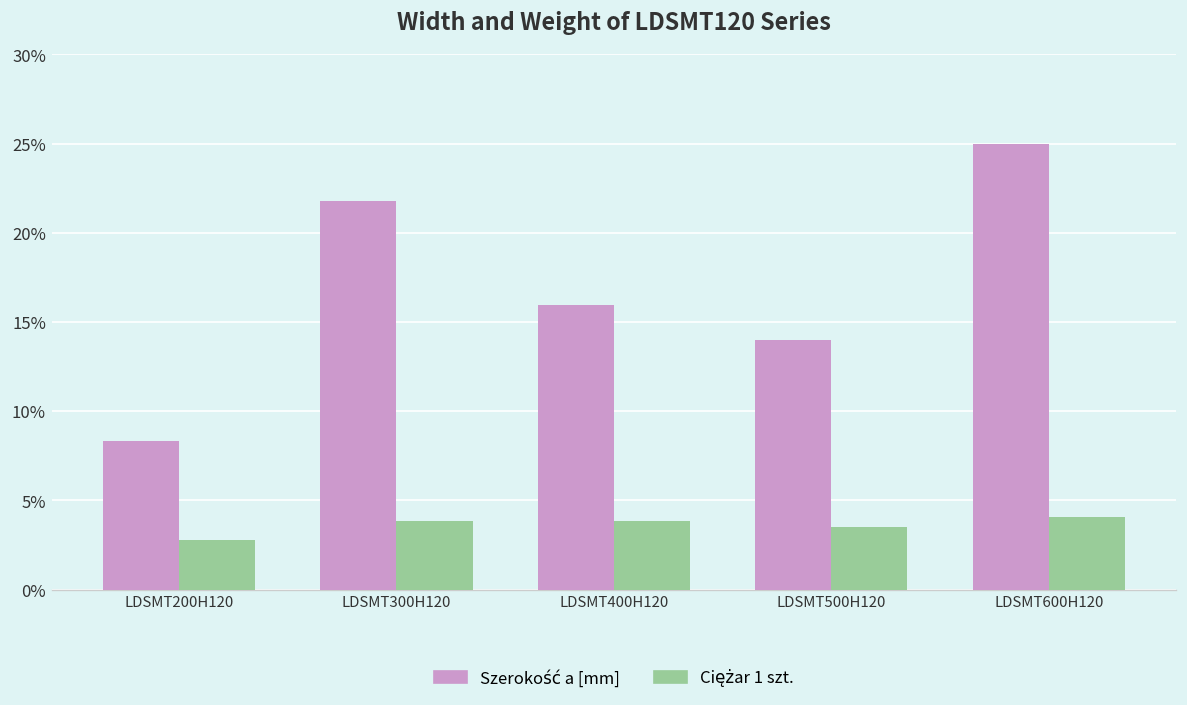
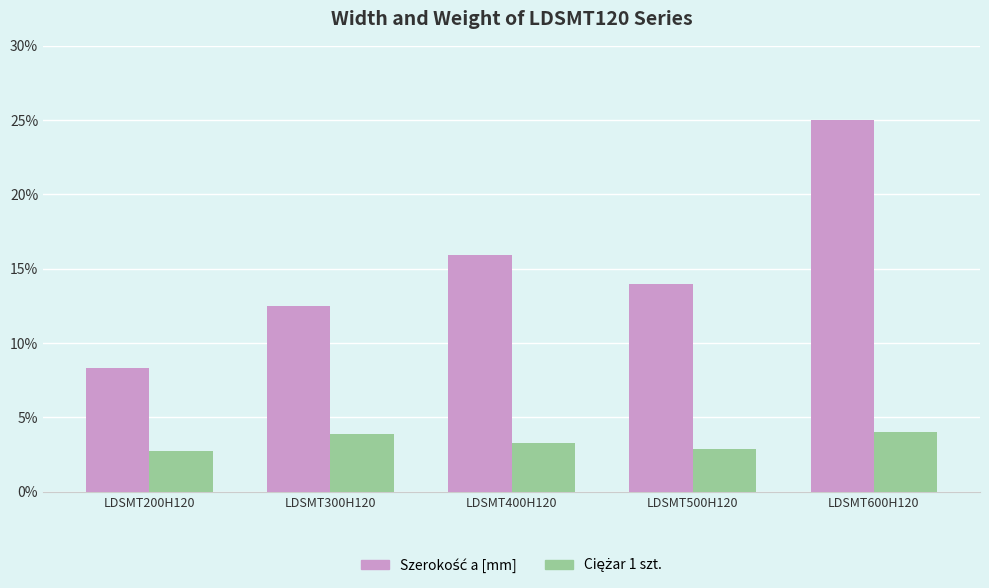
Szerokość a [mm], LDSMT300H120: 21.8% -> 12.5%
Ciężar 1 szt., LDSMT400H120: 3.8% -> 3.3%
Ciężar 1 szt., LDSMT500H120: 3.5% -> 2.9%
